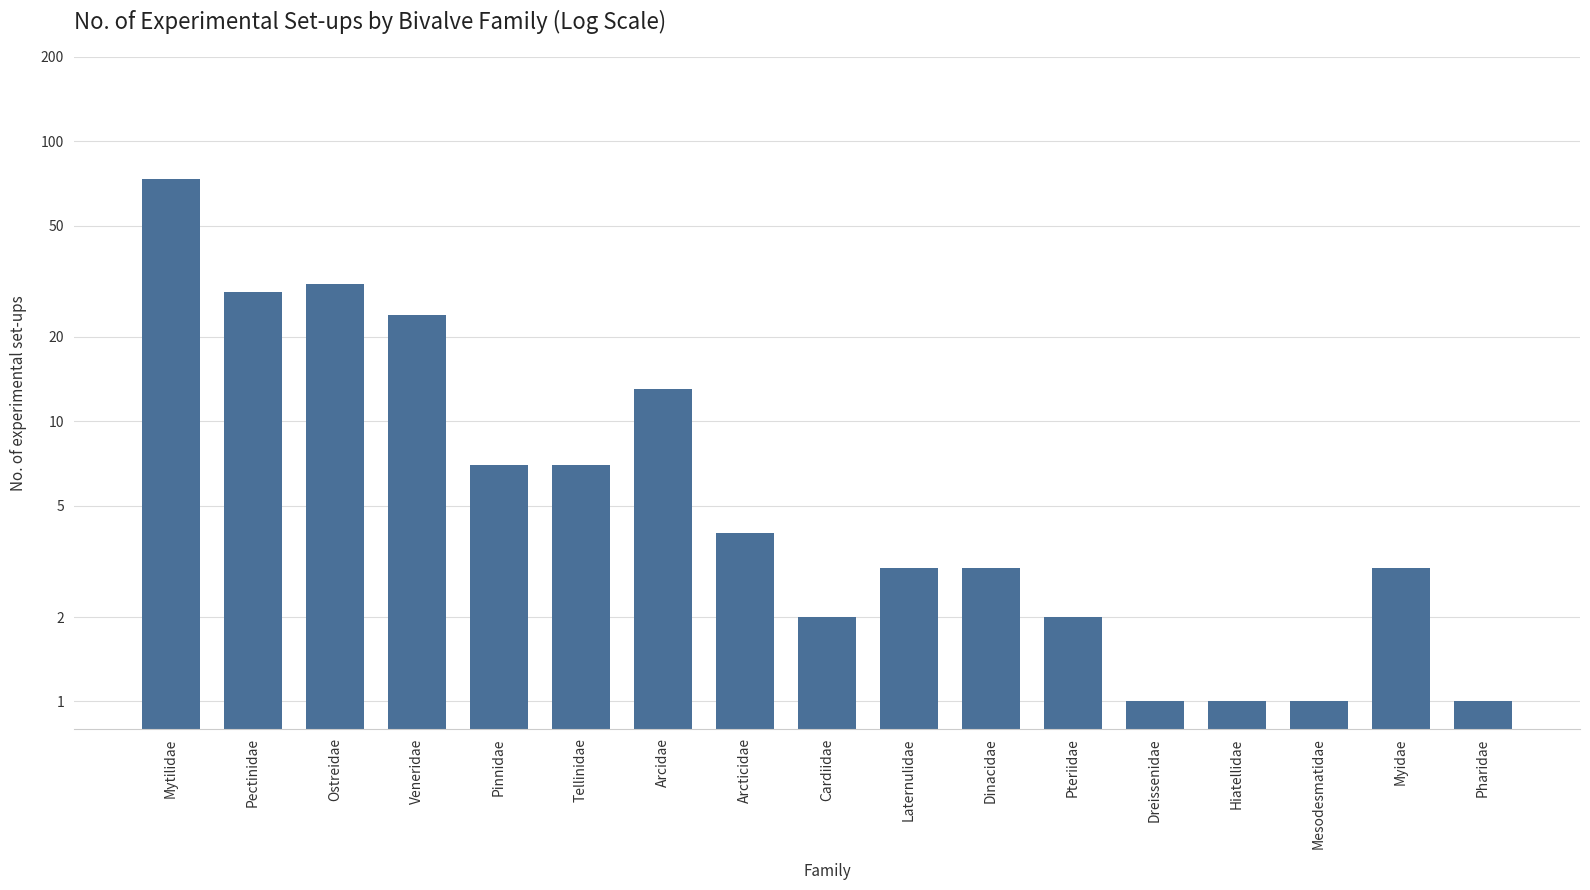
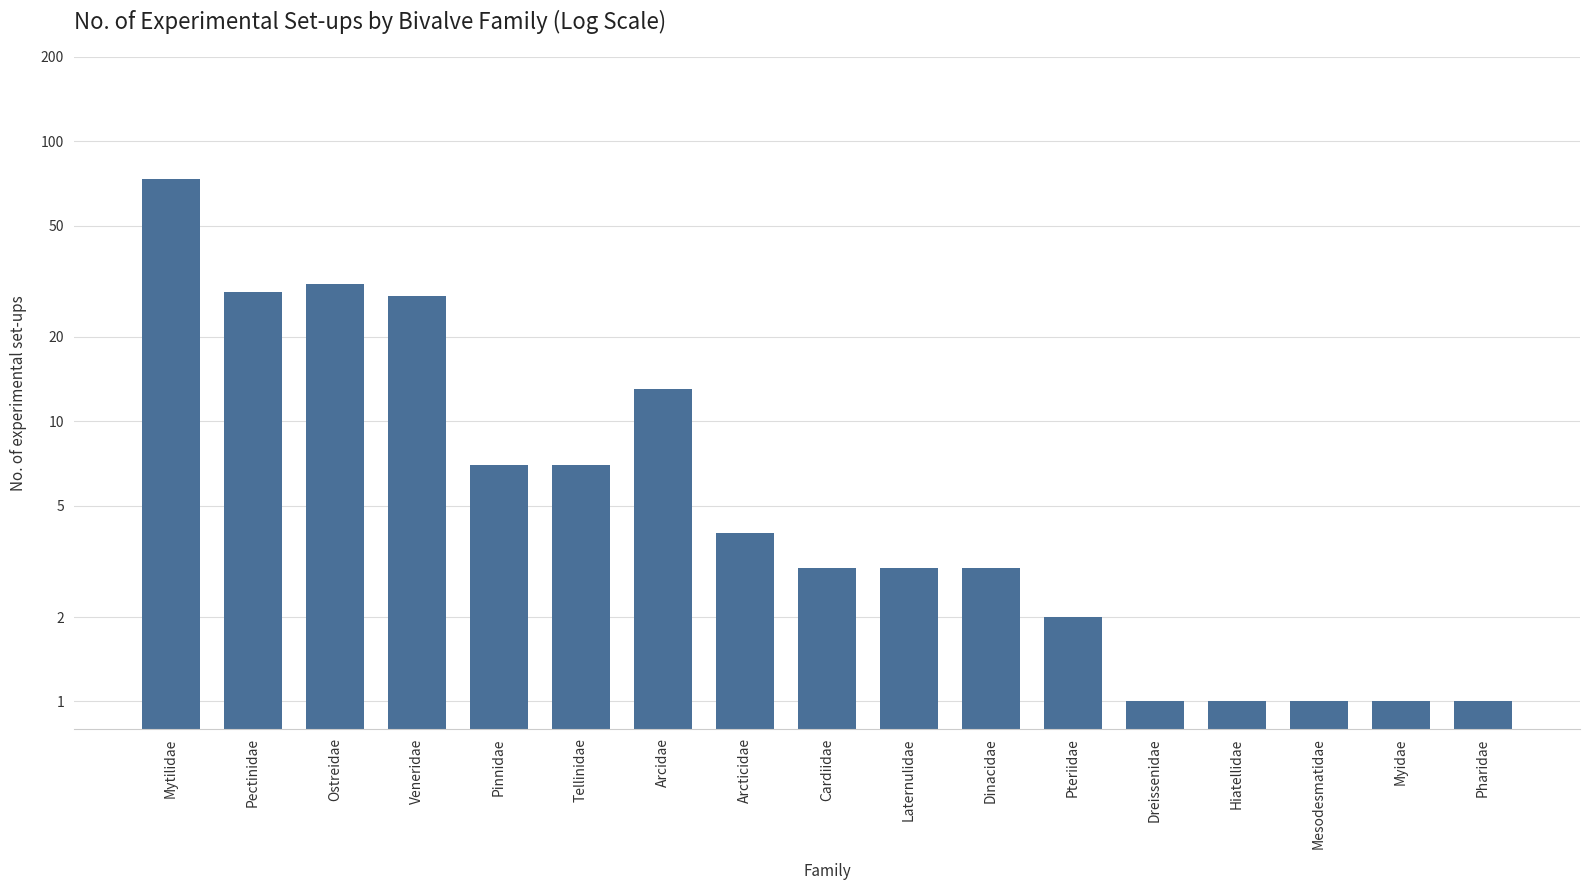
Veneridae: 24 -> 28
Cardiidae: 2 -> 3
Myidae: 3 -> 1
